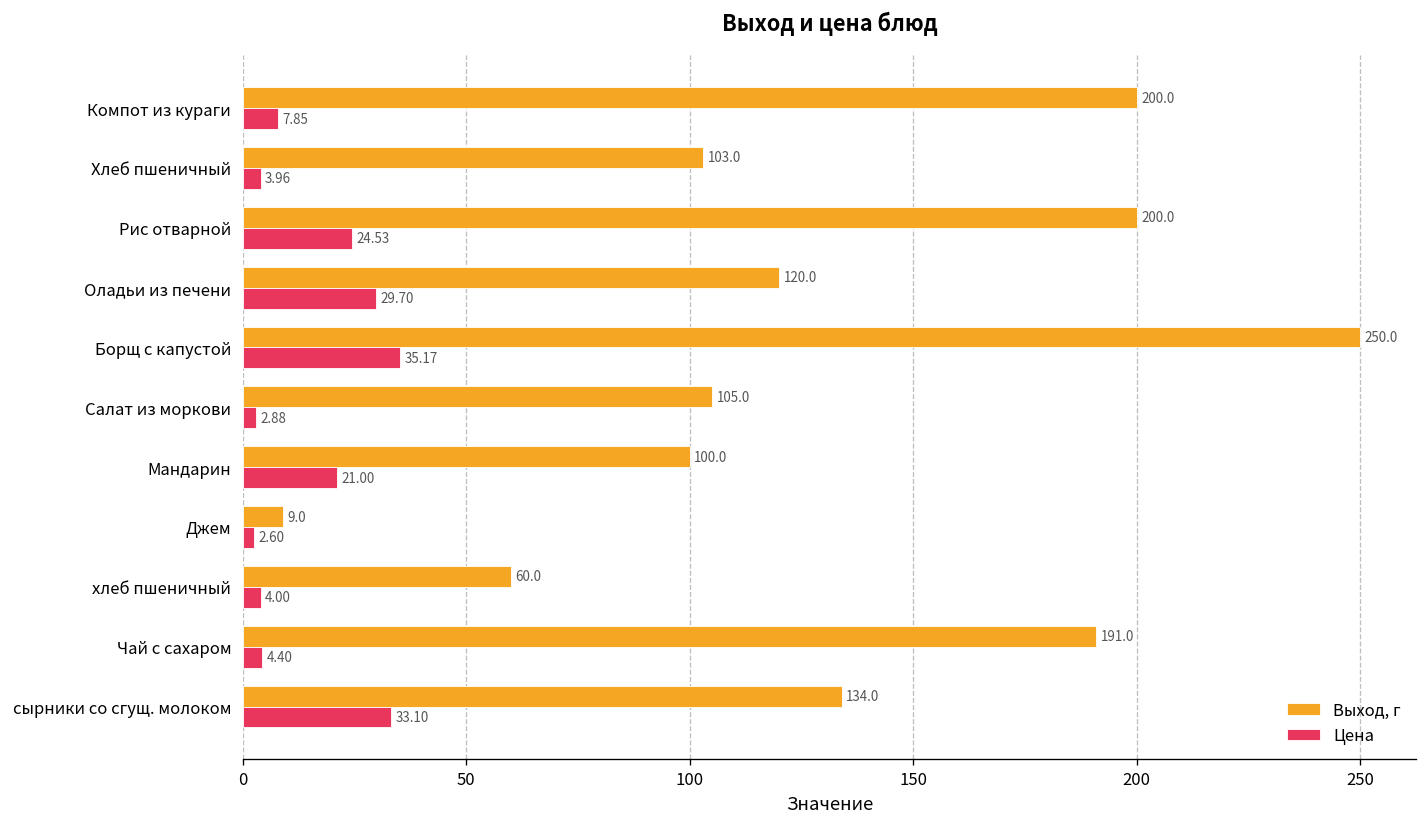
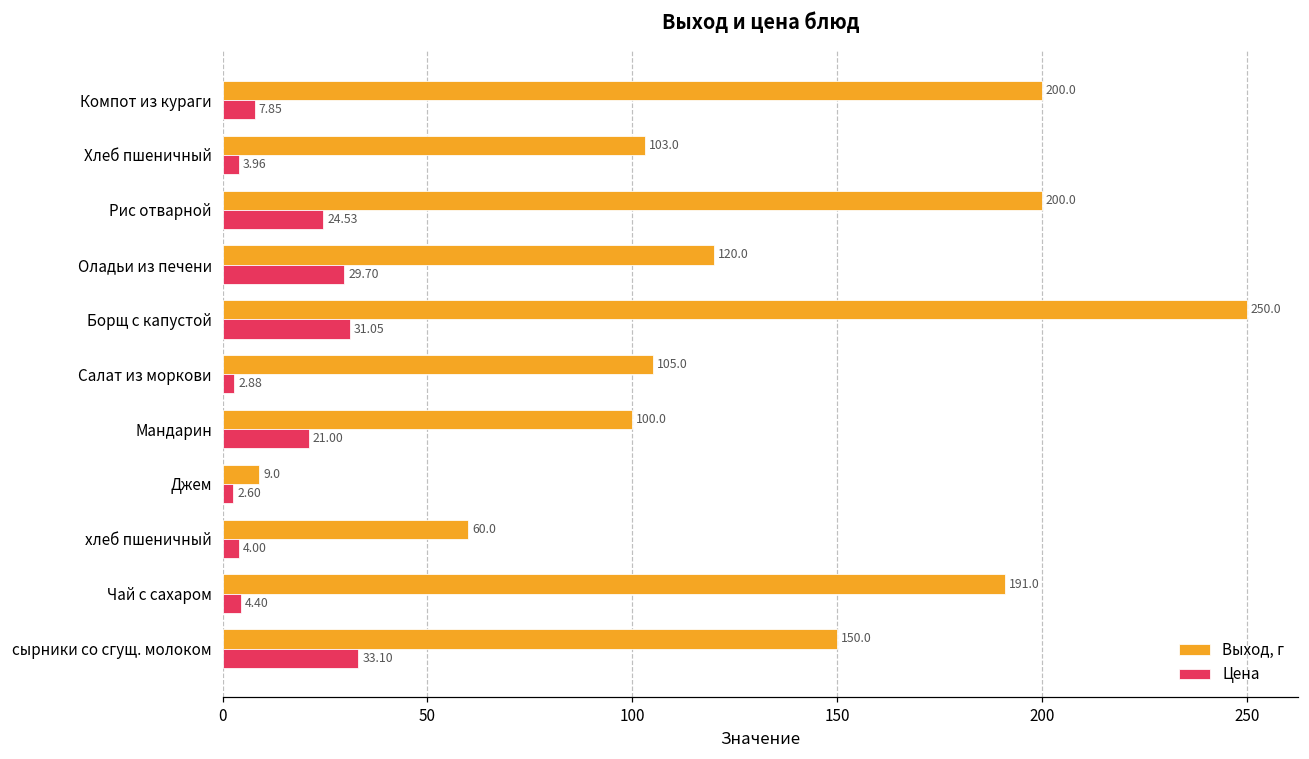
Цена, Борщ с капустой: 35.17 -> 31.05
Выход, г, сырники со сгущ. молоком: 134.0 -> 150.0
